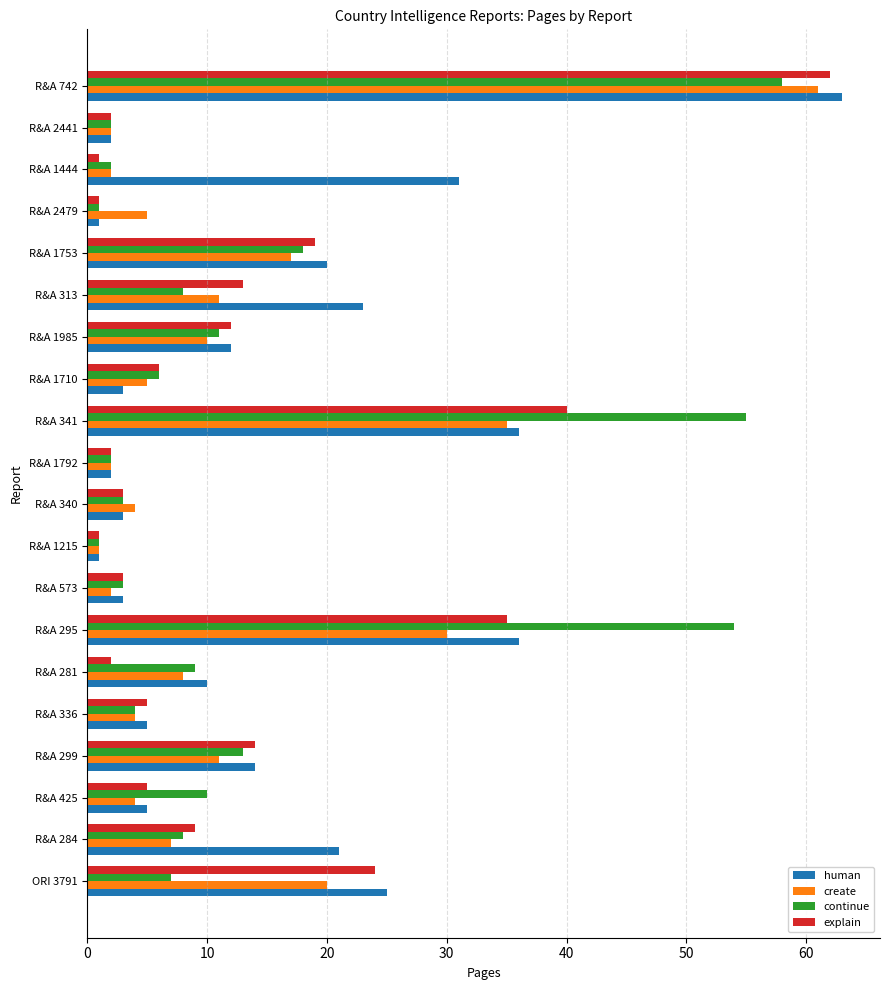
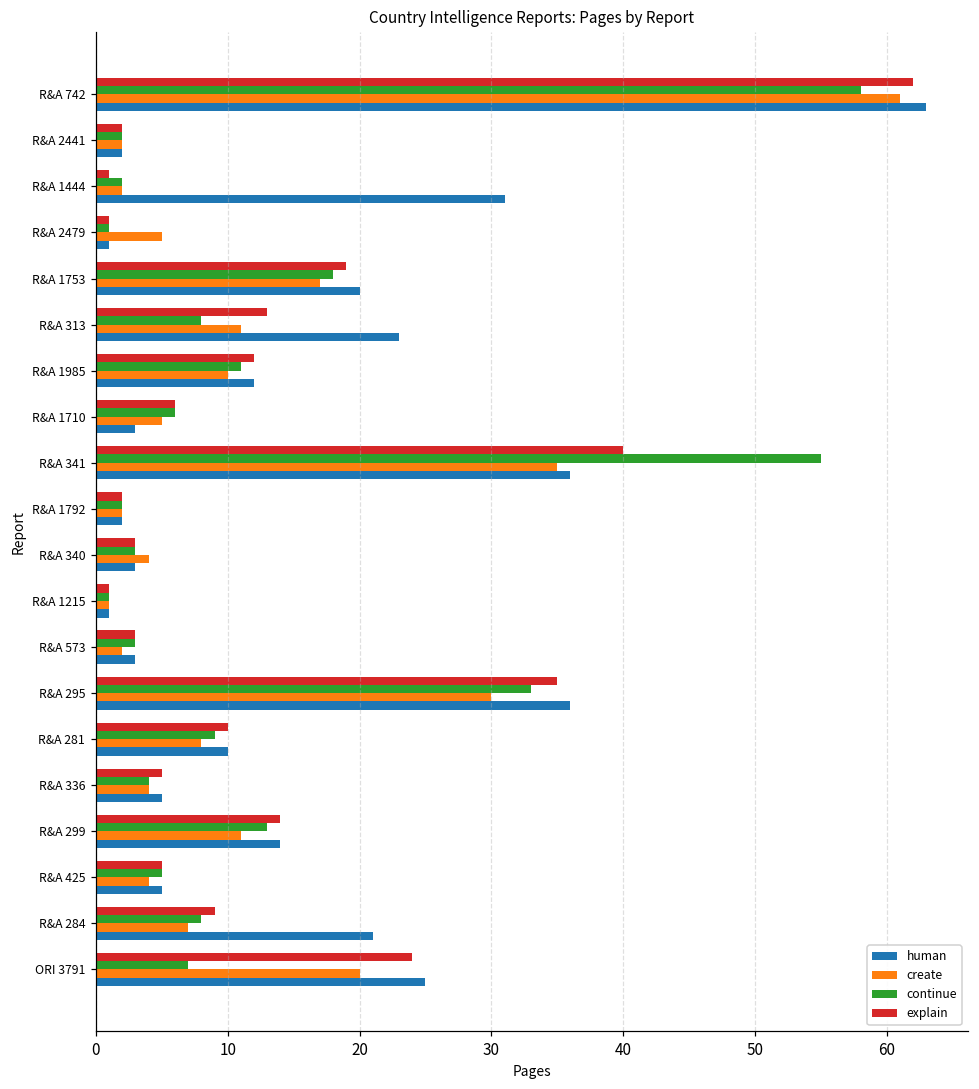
continue, R&A 295: 54 -> 33
explain, R&A 281: 2 -> 10
continue, R&A 425: 10 -> 5
